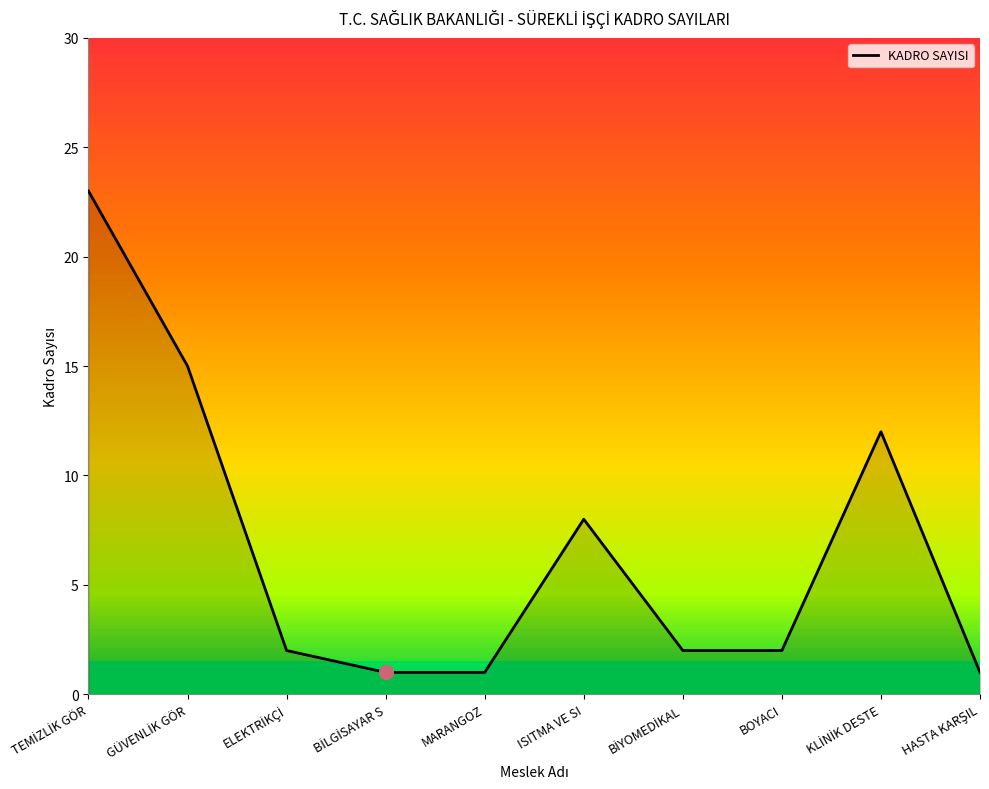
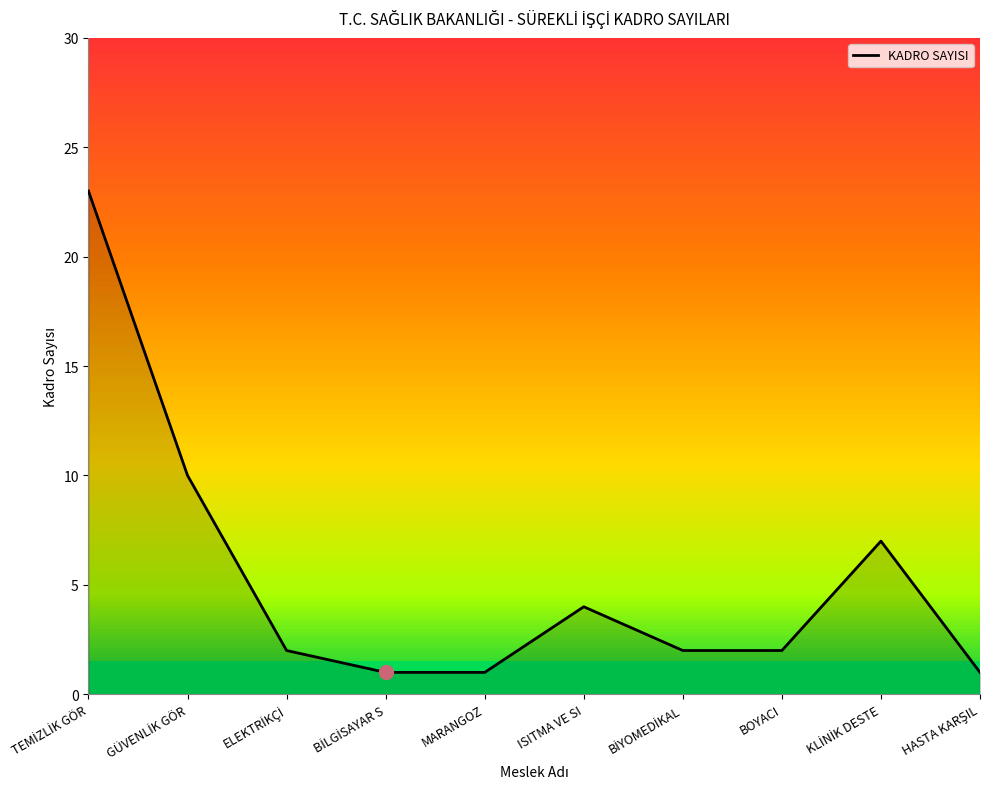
KADRO SAYISI, GÜVENLİK GÖR: 15 -> 10
KADRO SAYISI, ISITMA VE SI: 8 -> 4
KADRO SAYISI, KLİNİK DESTE: 12 -> 7
